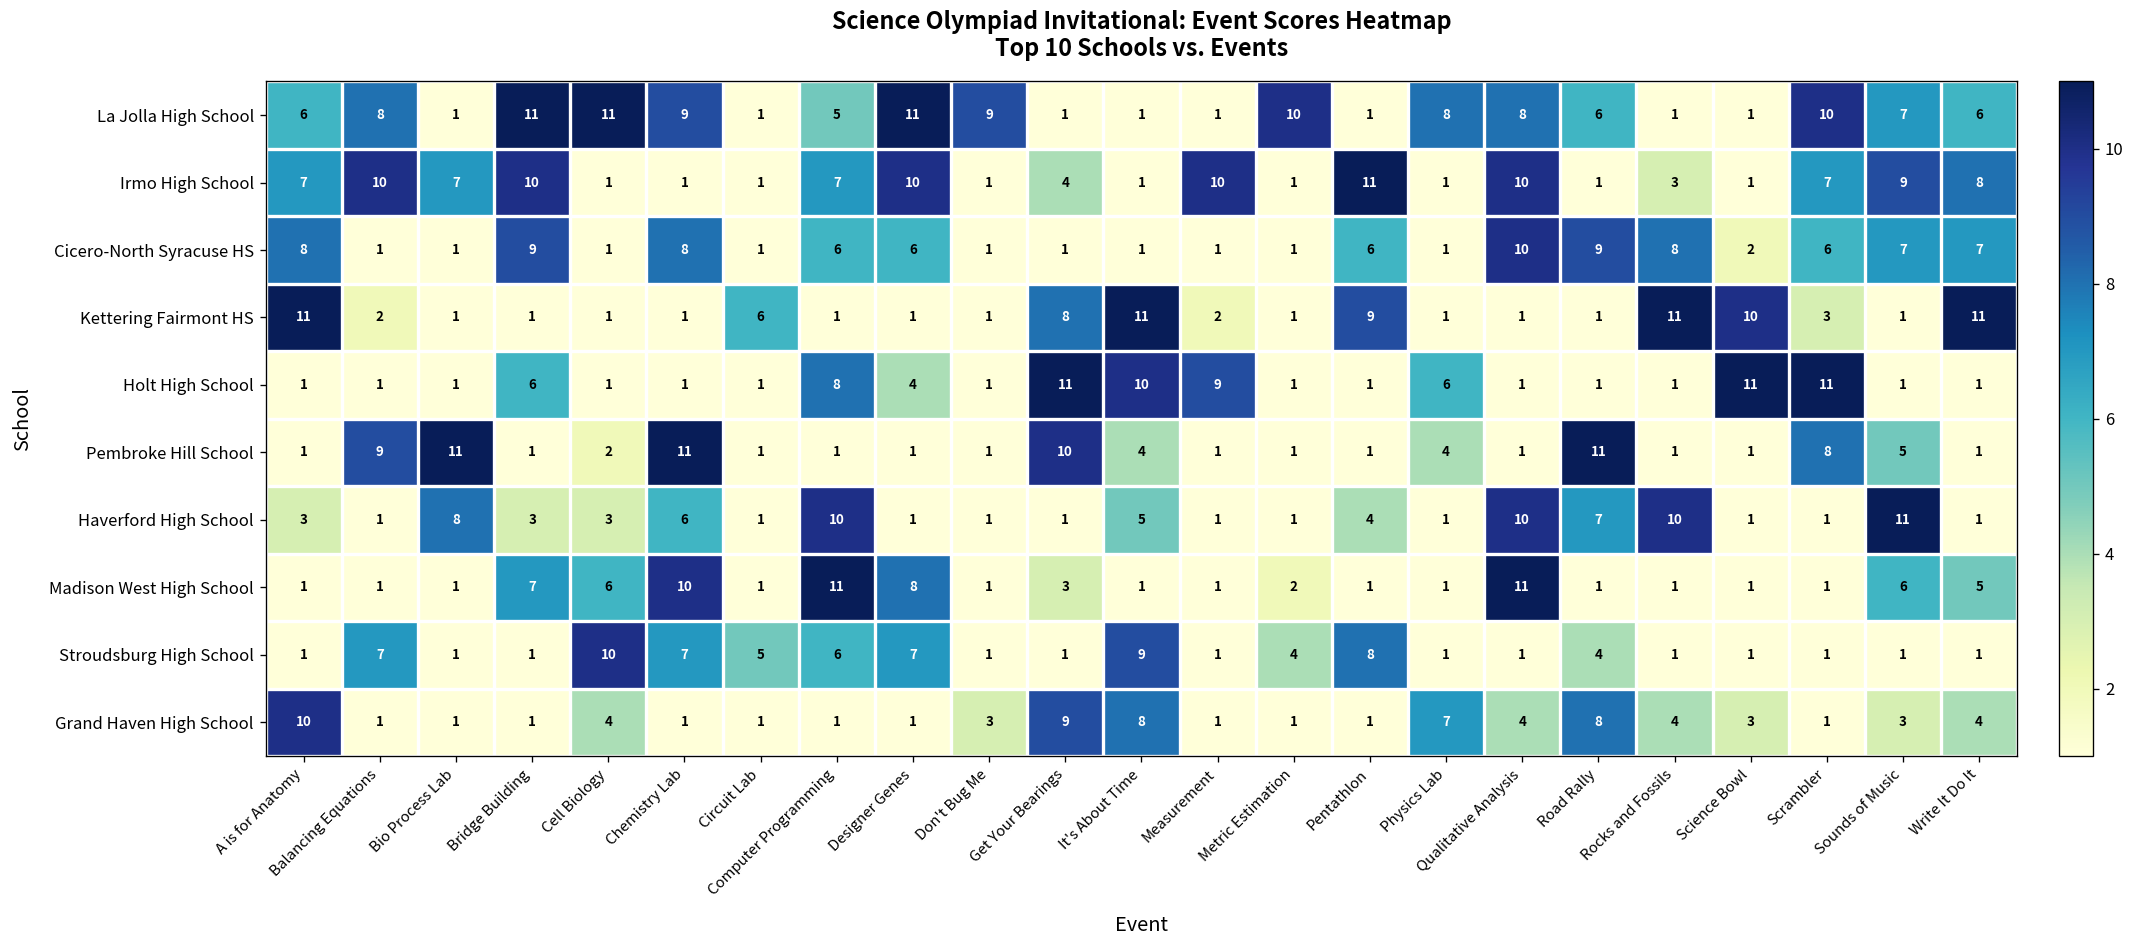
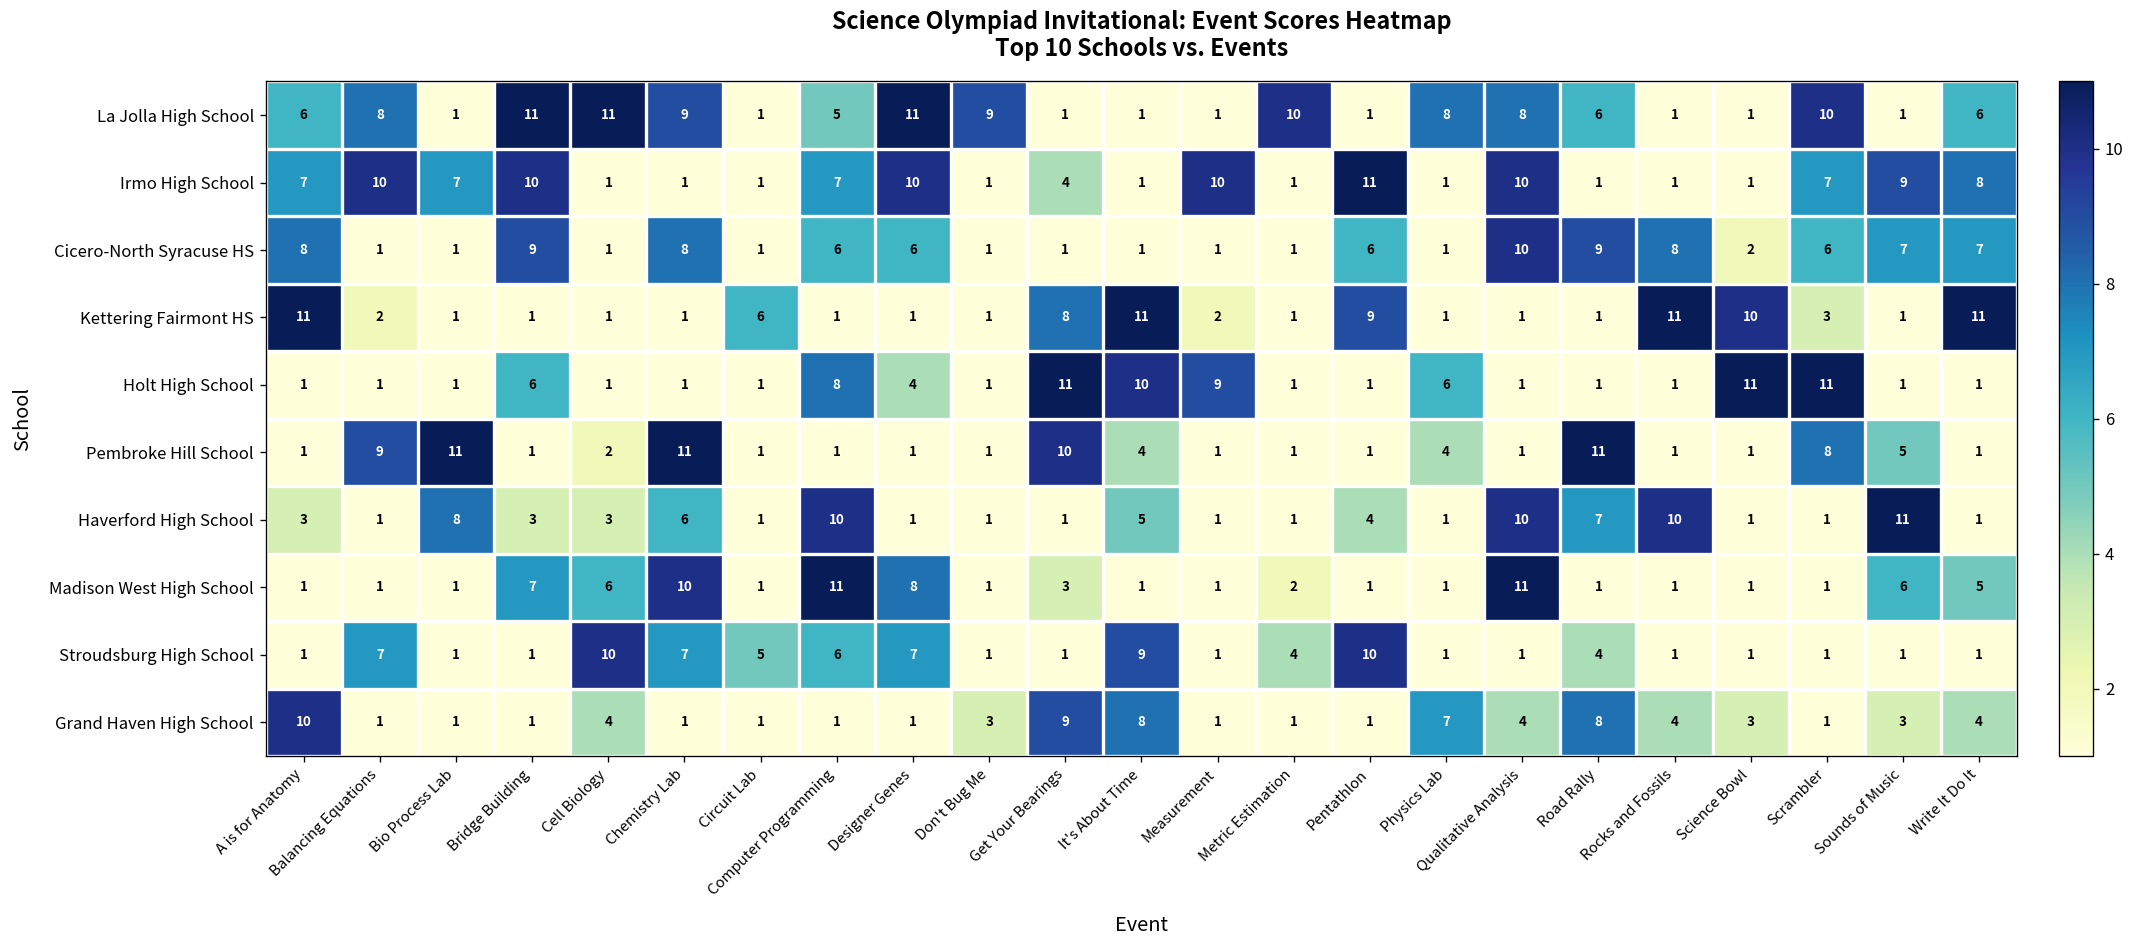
La Jolla High School, Sounds of Music: 7 -> 1
Irmo High School, Rocks and Fossils: 3 -> 1
Stroudsburg High School, Pentathlon: 8 -> 10
